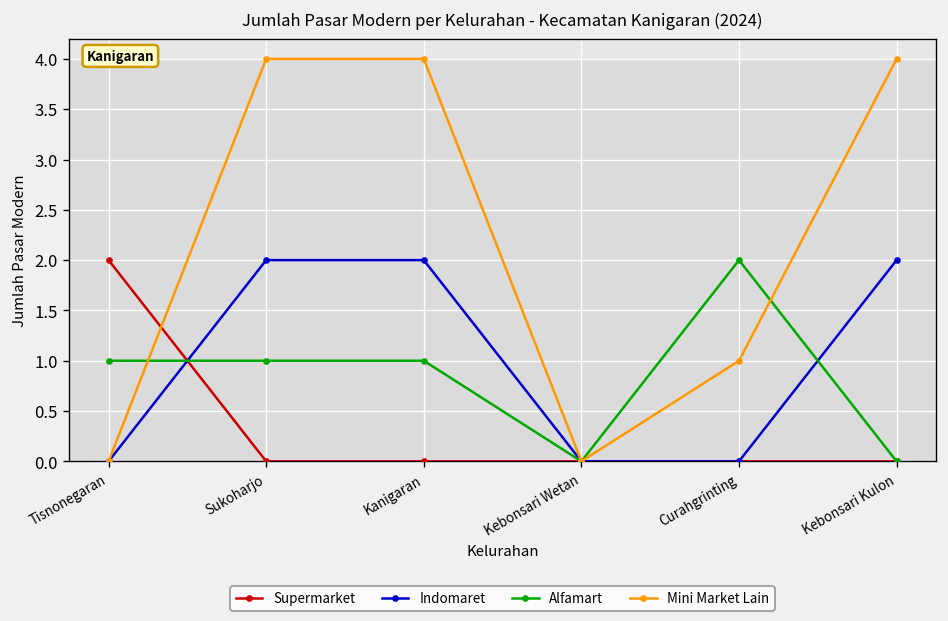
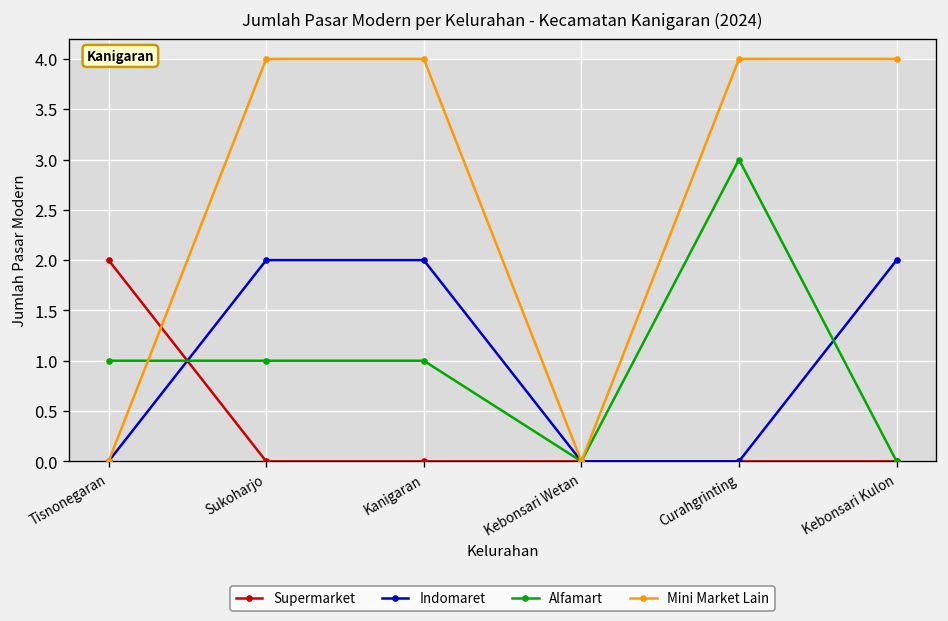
Alfamart, Curahgrinting: 2 -> 3
Mini Market Lain, Curahgrinting: 1 -> 4
